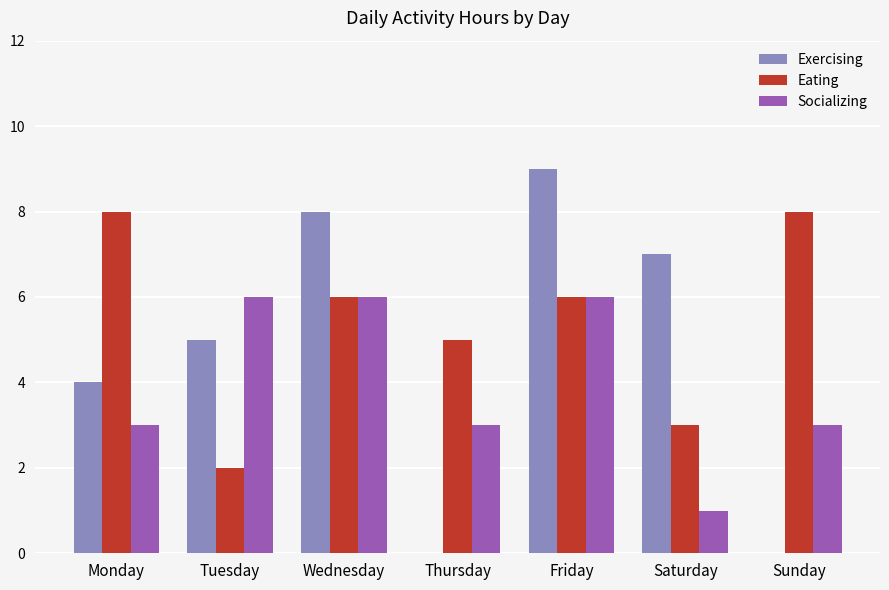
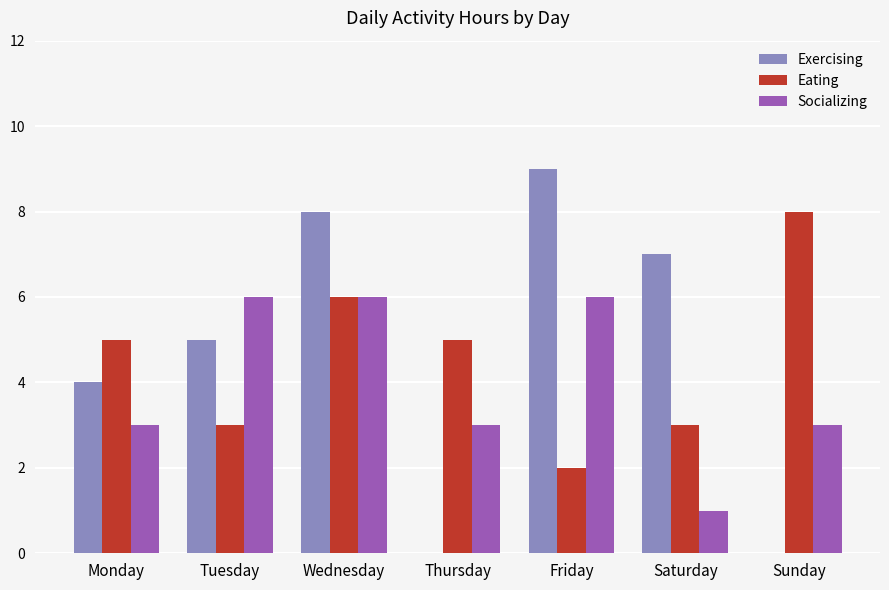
Eating, Monday: 8 -> 5
Eating, Tuesday: 2 -> 3
Eating, Friday: 6 -> 2
